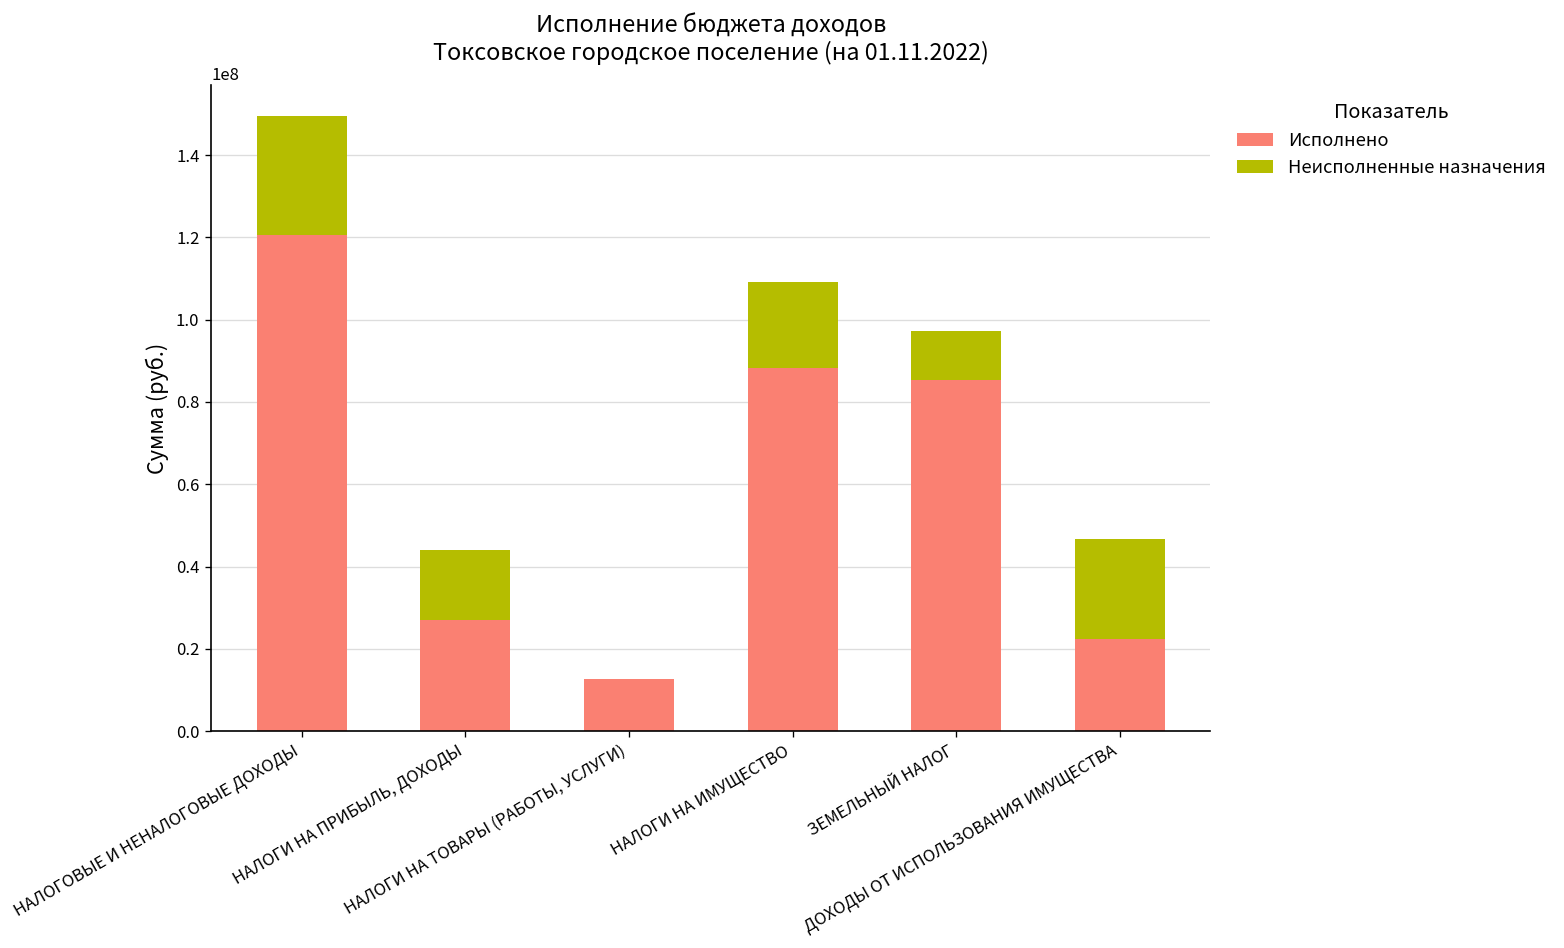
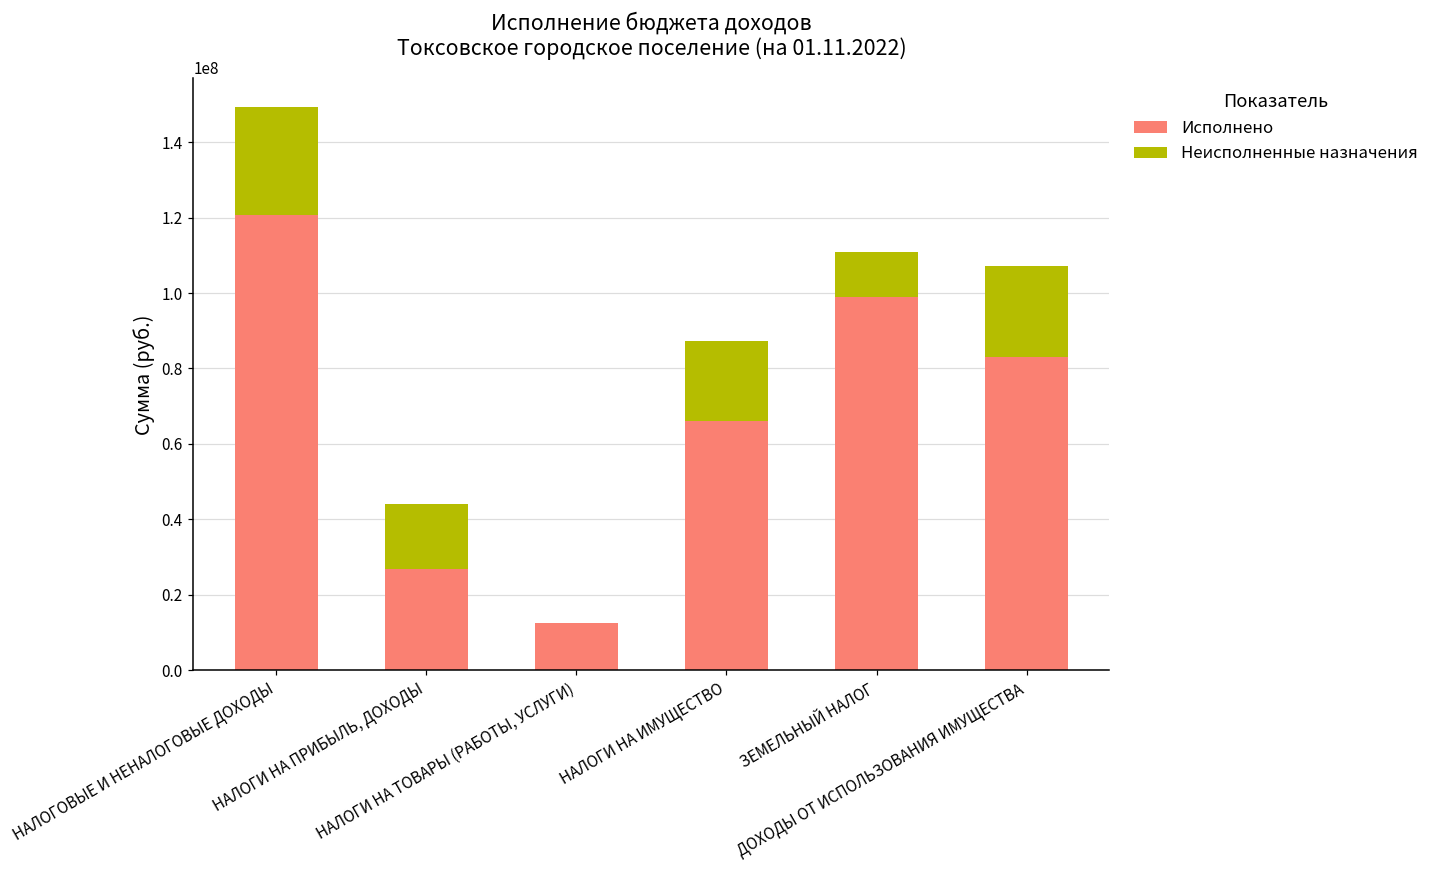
Исполнено, НАЛОГИ НА ИМУЩЕСТВО: 88000000 -> 66000000
Исполнено, ЗЕМЕЛЬНЫЙ НАЛОГ: 85000000 -> 99000000
Исполнено, ДОХОДЫ ОТ ИСПОЛЬЗОВАНИЯ ИМУЩЕСТВА: 23000000 -> 83000000
